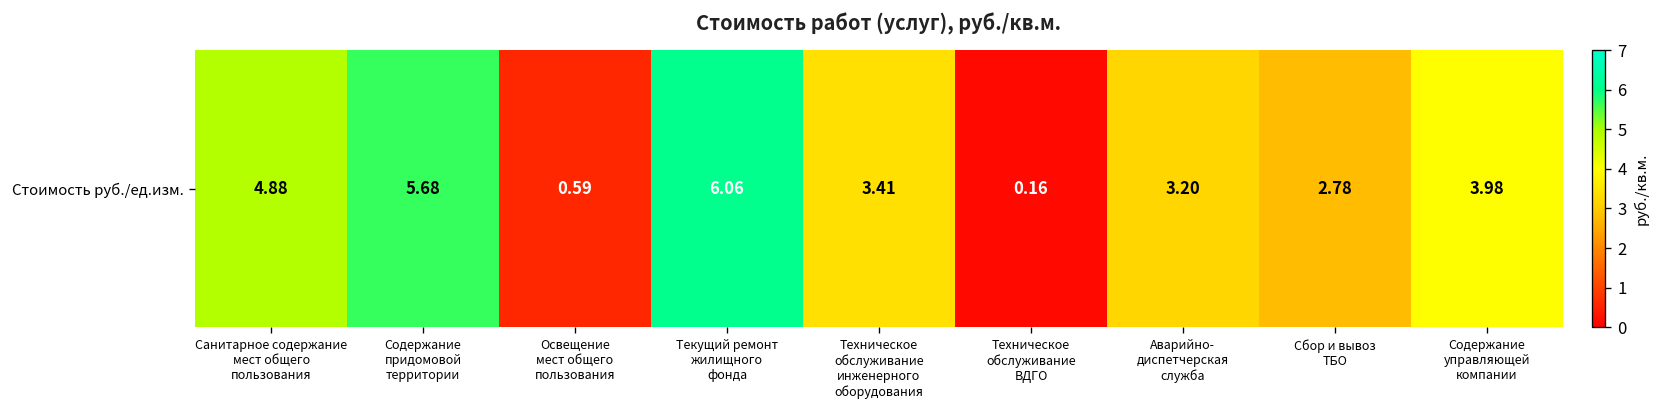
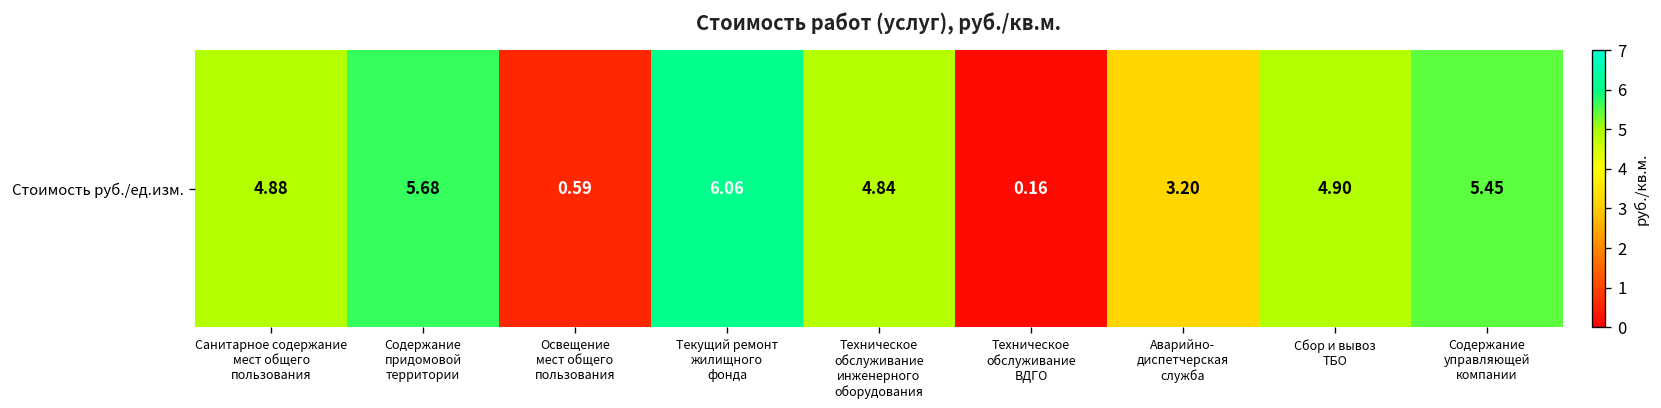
Стоимость руб./ед.изм., Техническое обслуживание инженерного оборудования: 3.41 -> 4.84
Стоимость руб./ед.изм., Сбор и вывоз ТБО: 2.78 -> 4.90
Стоимость руб./ед.изм., Содержание управляющей компании: 3.98 -> 5.45
